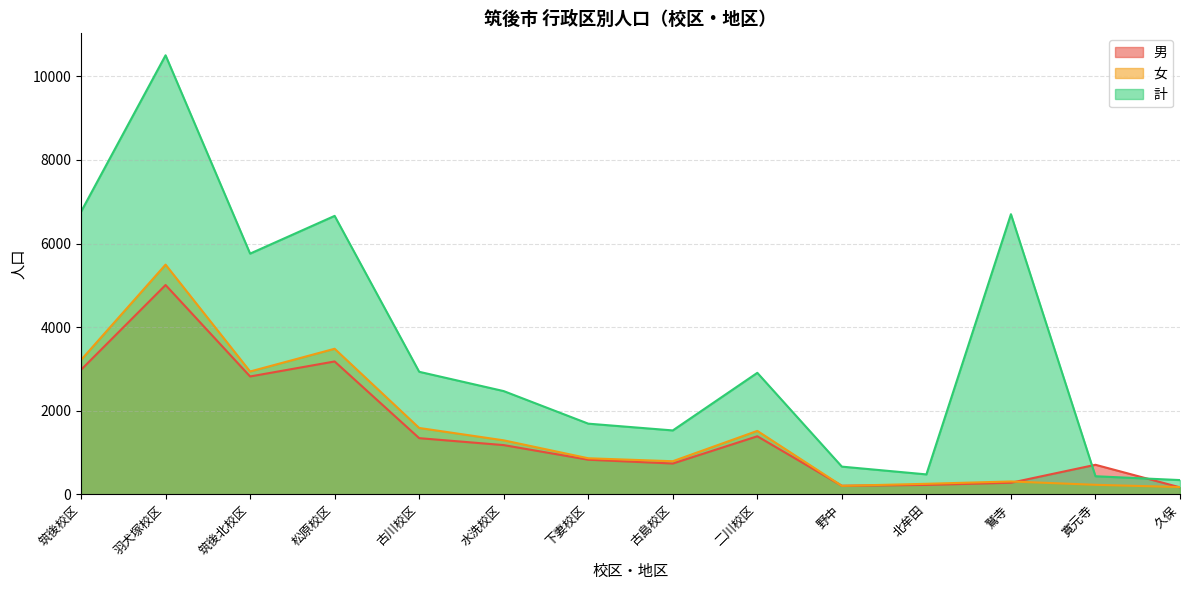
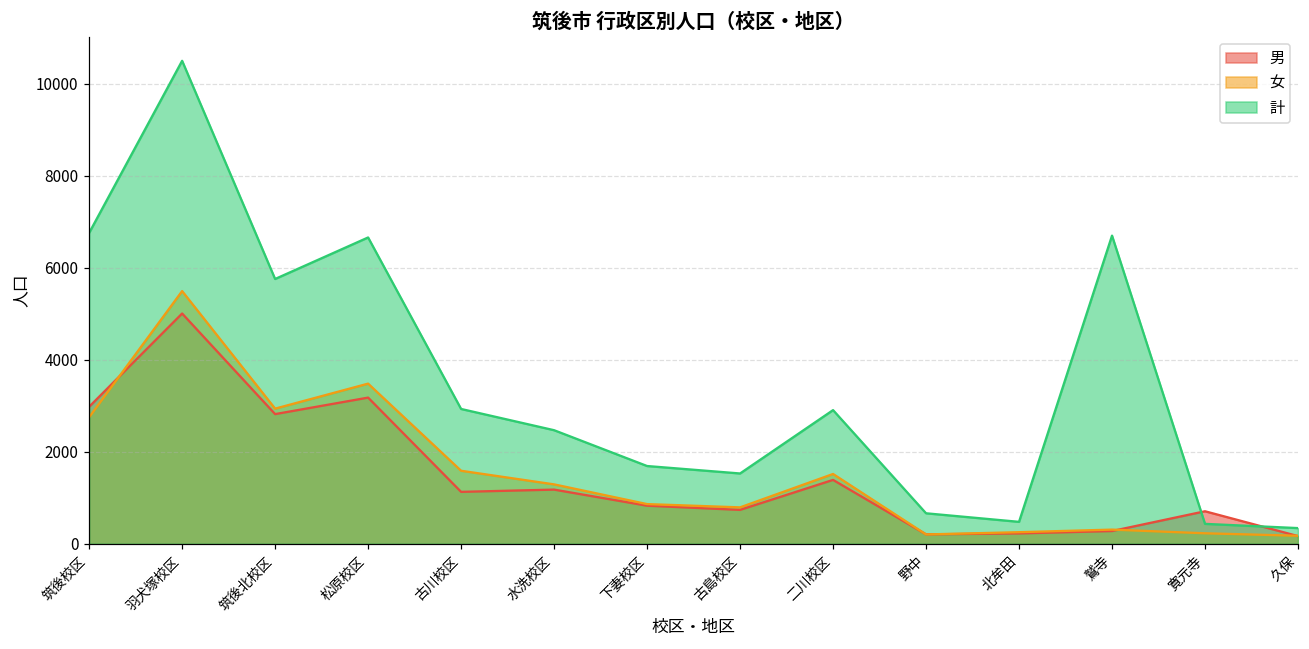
女, 筑後校区: 3200 -> 2800
男, 古川校区: 1300 -> 1100
